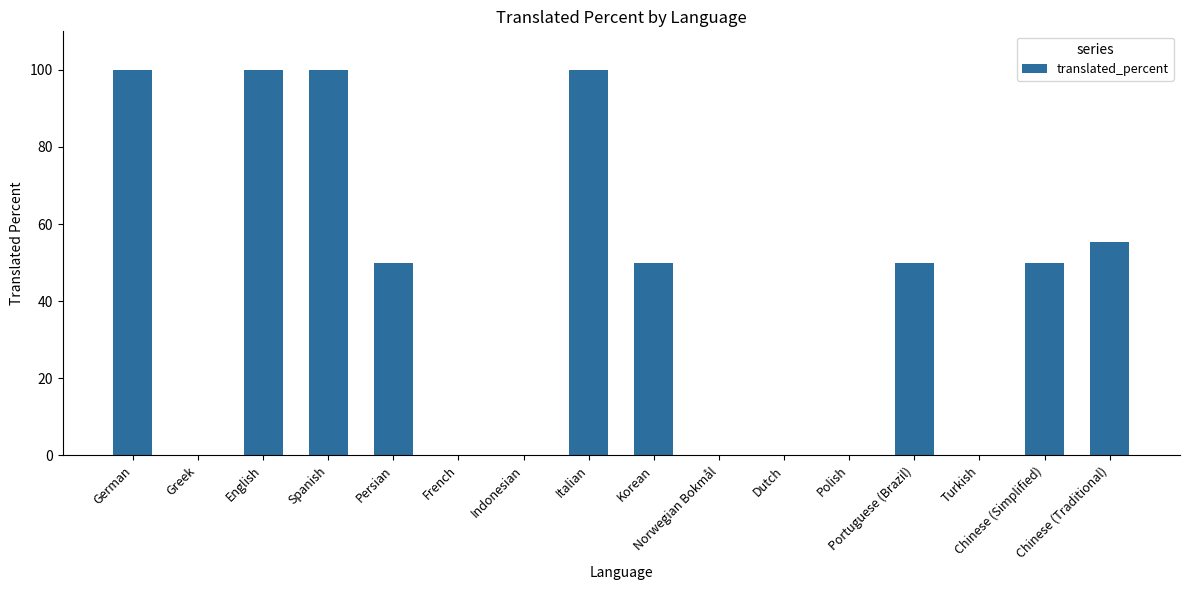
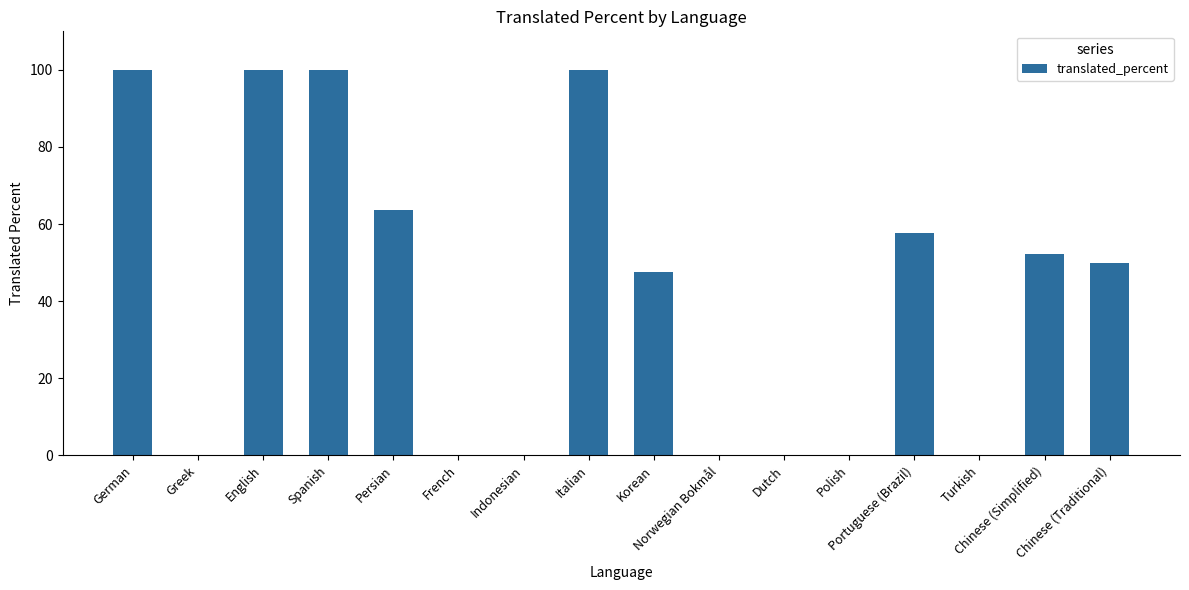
Persian: 50 -> 64
Korean: 50 -> 48
Portuguese (Brazil): 50 -> 58
Chinese (Simplified): 50 -> 52
Chinese (Traditional): 55 -> 50
